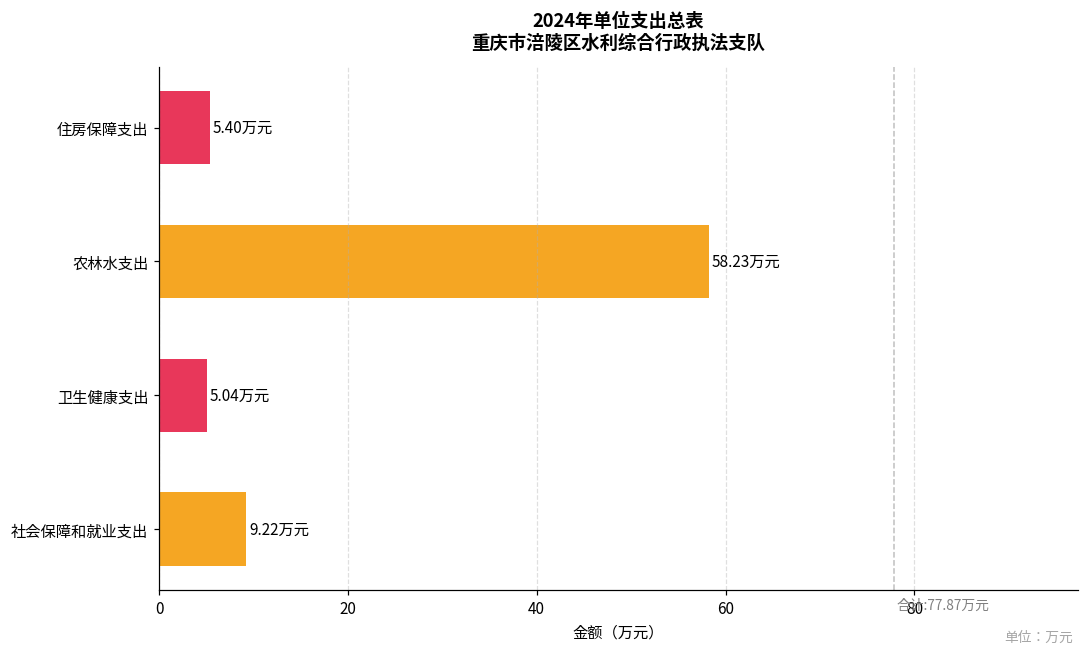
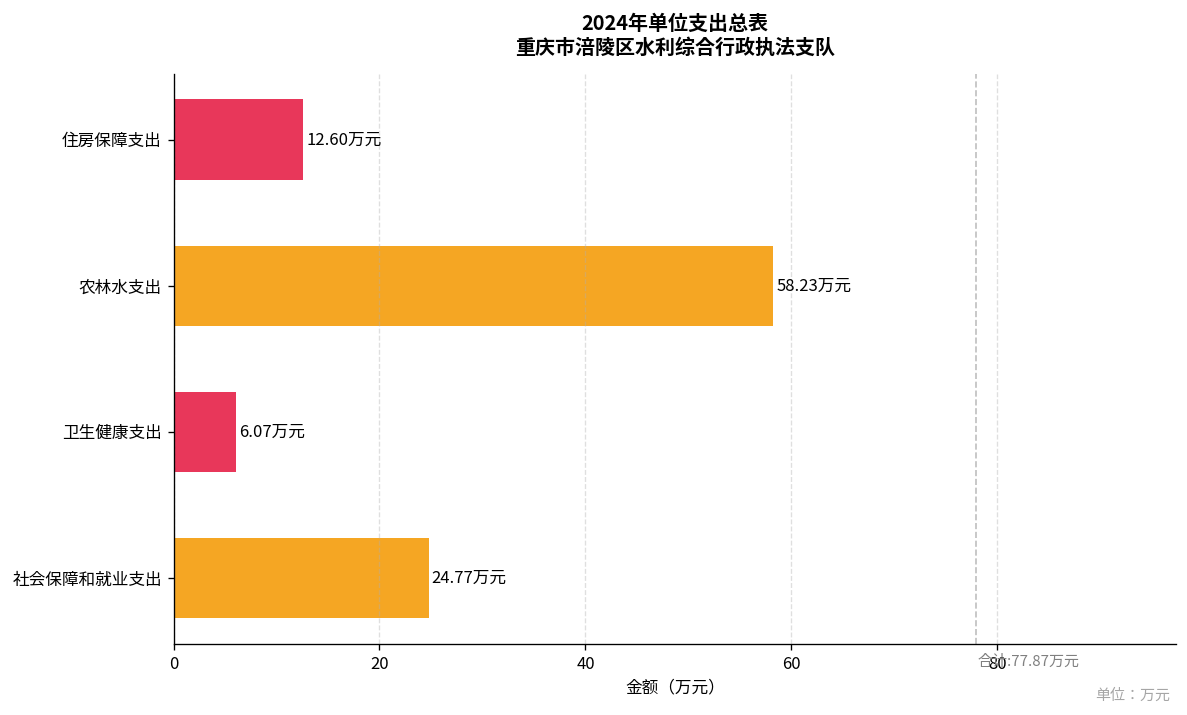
住房保障支出: 5.40 -> 12.60
卫生健康支出: 5.04 -> 6.07
社会保障和就业支出: 9.22 -> 24.77
